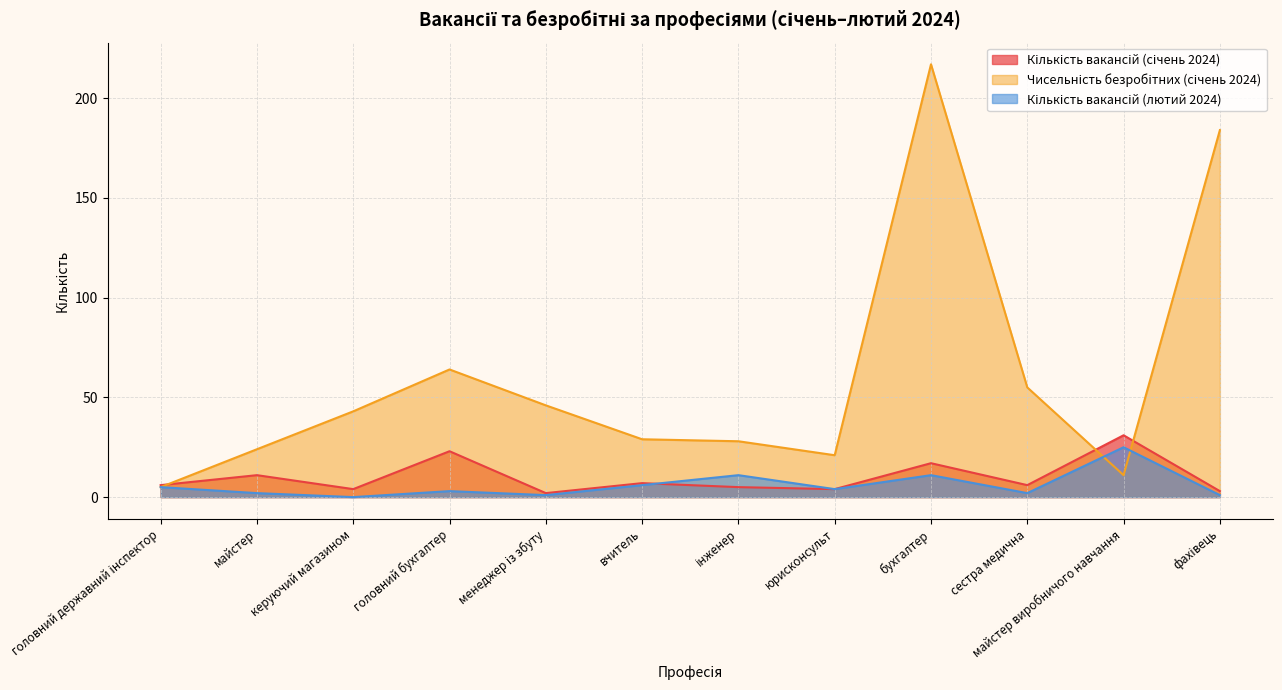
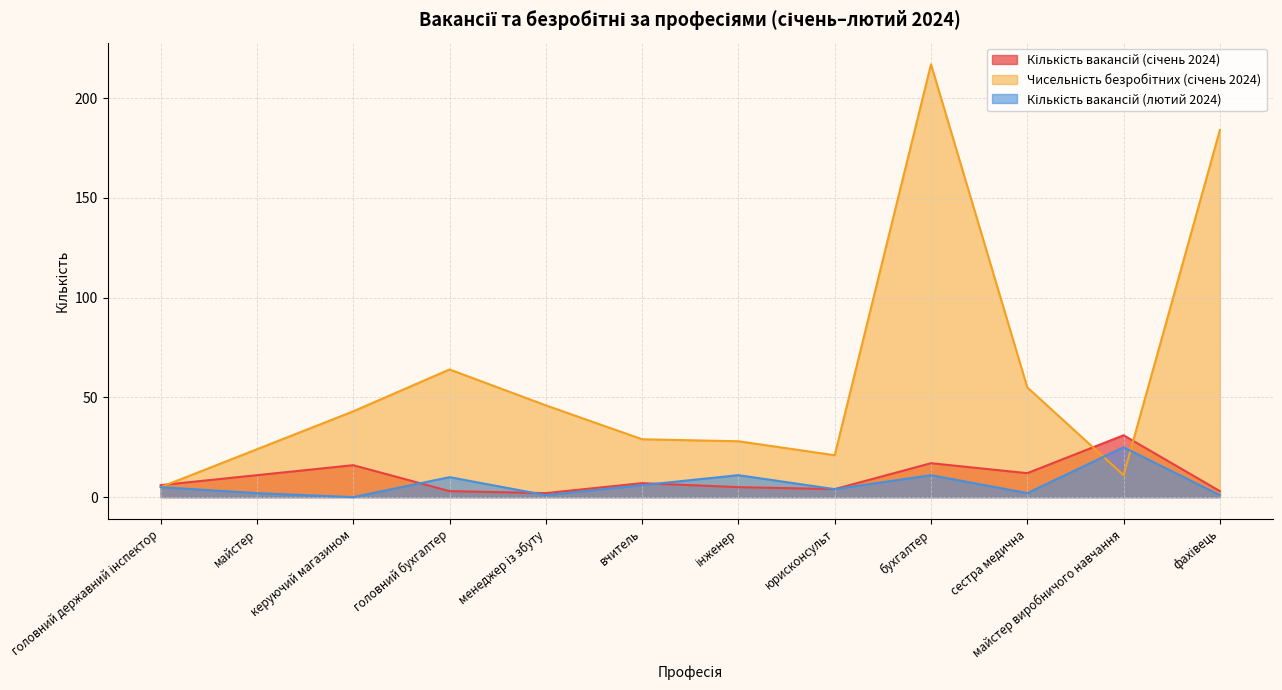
Кількість вакансій (січень 2024), керуючий магазином: 4 -> 16
Кількість вакансій (січень 2024), головний бухгалтер: 23 -> 3
Кількість вакансій (лютий 2024), головний бухгалтер: 3 -> 10
Кількість вакансій (січень 2024), сестра медична: 6 -> 12
